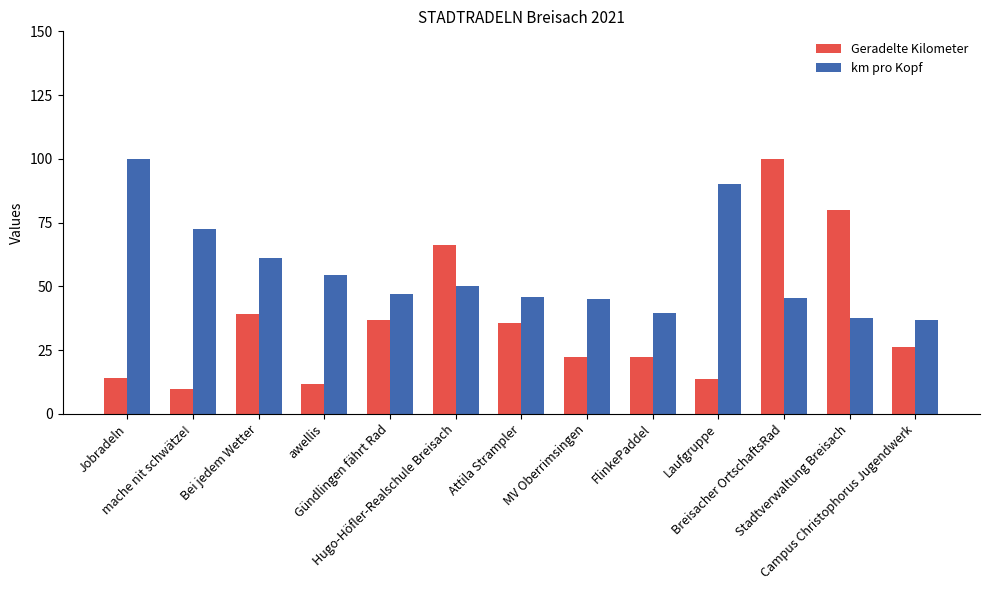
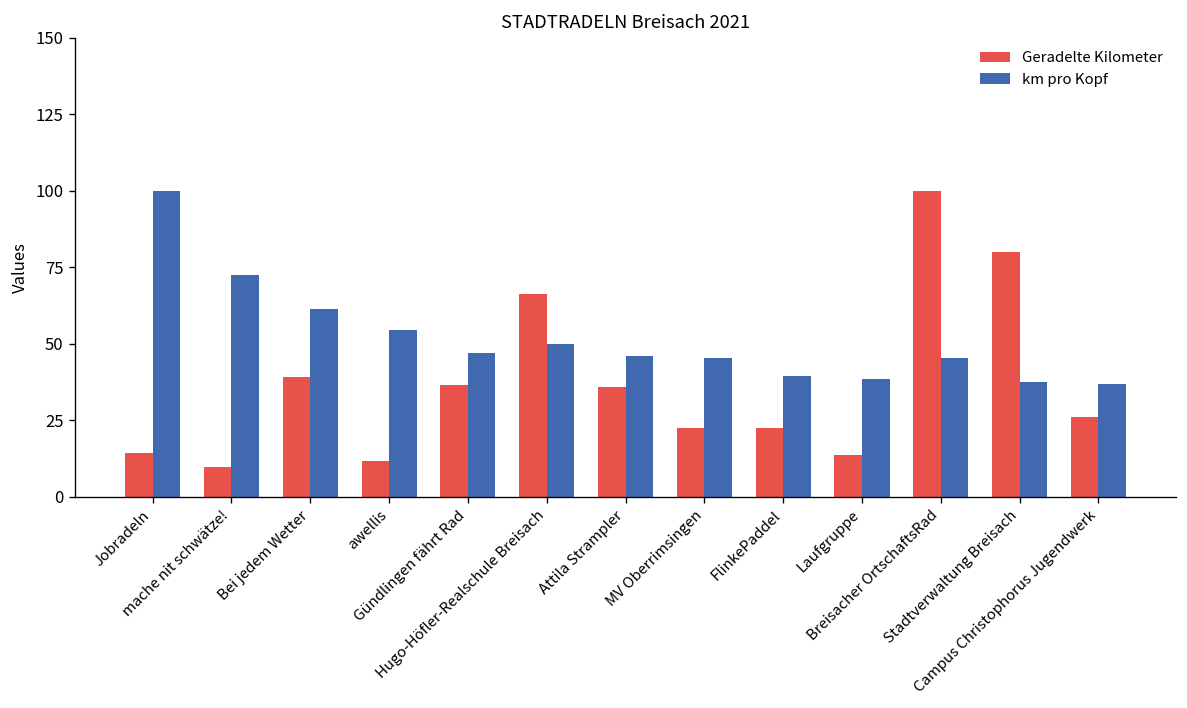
km pro Kopf, Laufgruppe: 90 -> 39
